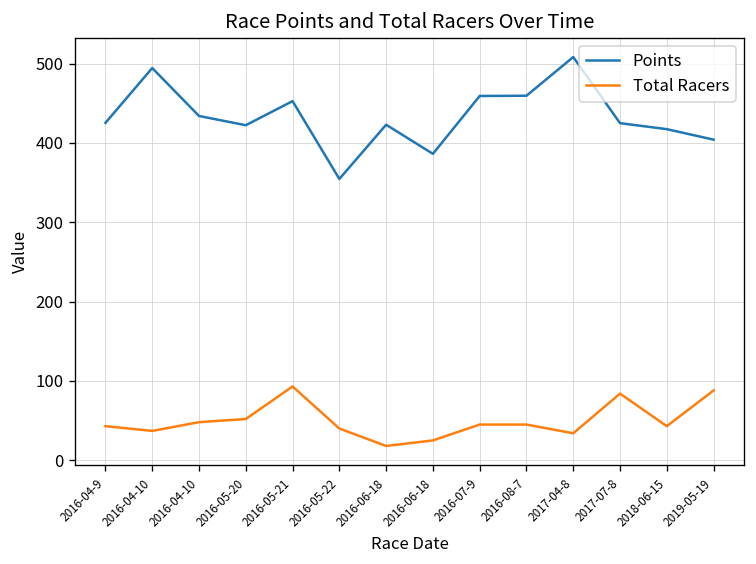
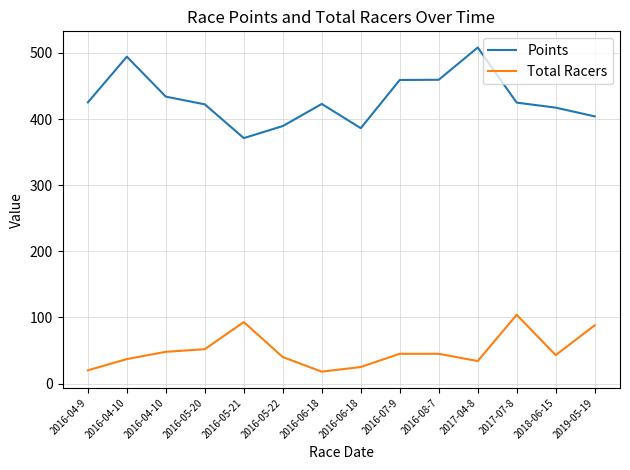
Total Racers, 2016-04-9: 40 -> 20
Points, 2016-05-21: 450 -> 370
Points, 2016-05-22: 350 -> 390
Total Racers, 2017-07-8: 80 -> 100
